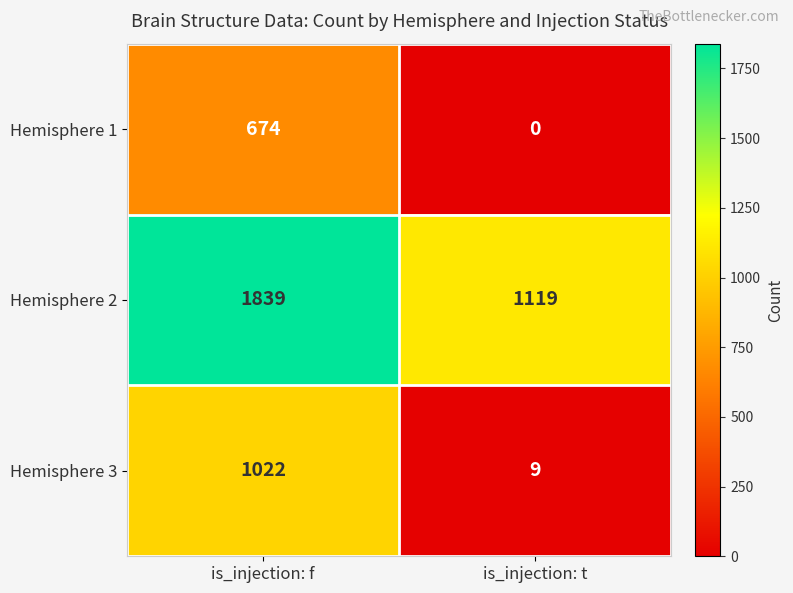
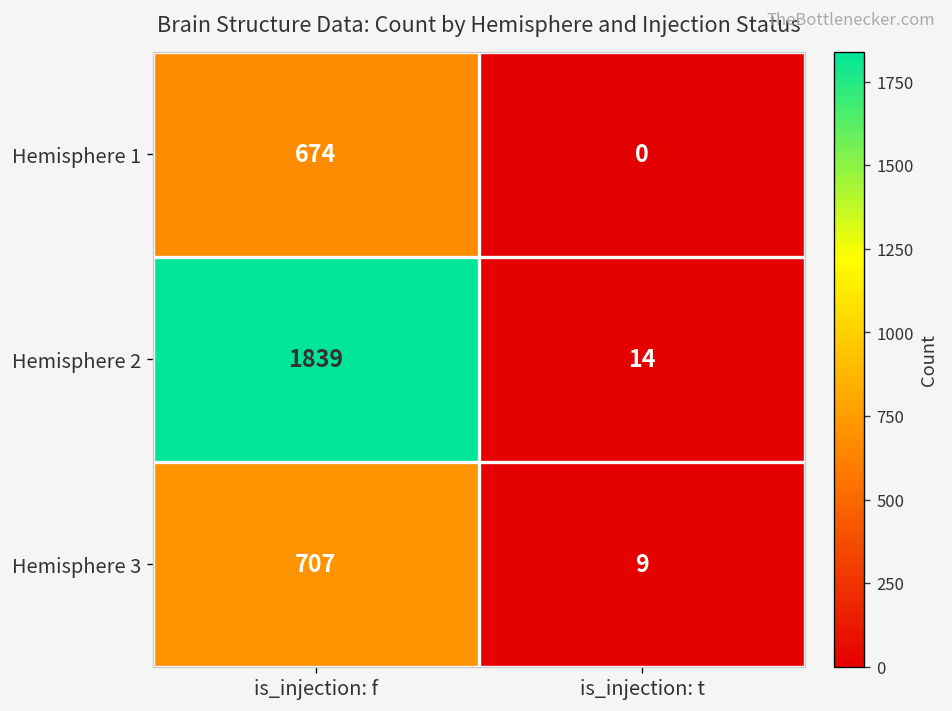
Hemisphere 2, is_injection: t: 1119 -> 14
Hemisphere 3, is_injection: f: 1022 -> 707
